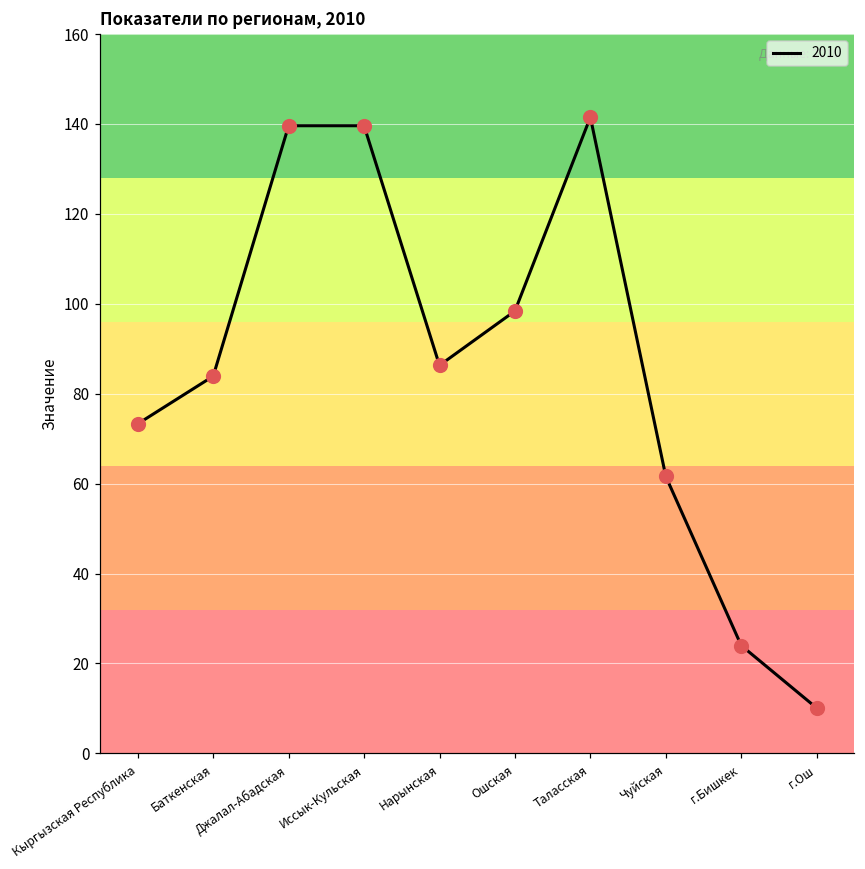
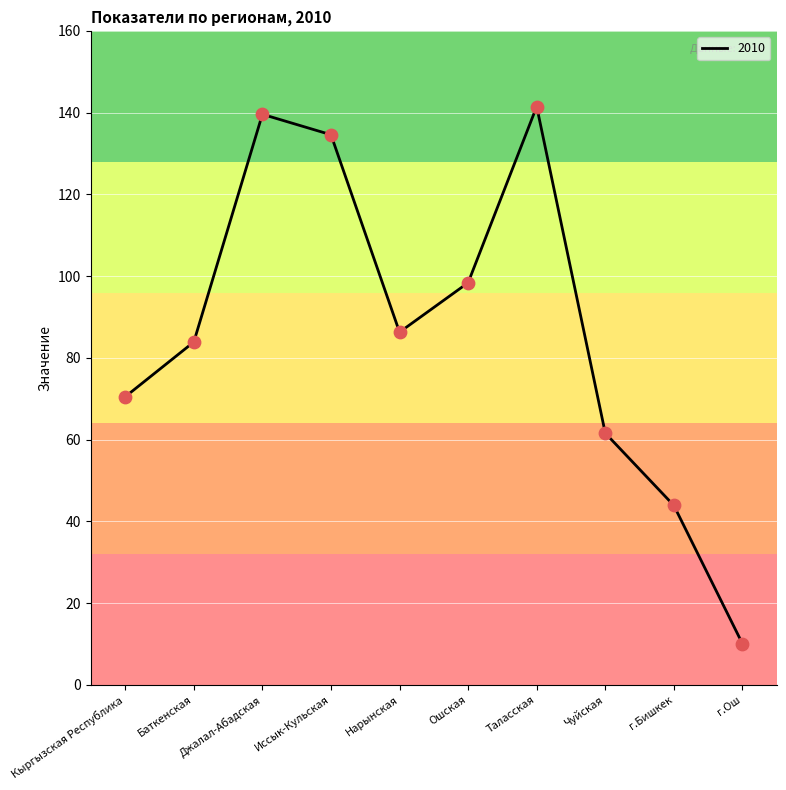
Кыргызская Республика: 73 -> 71
Иссык-Кульская: 140 -> 135
г.Бишкек: 24 -> 44
